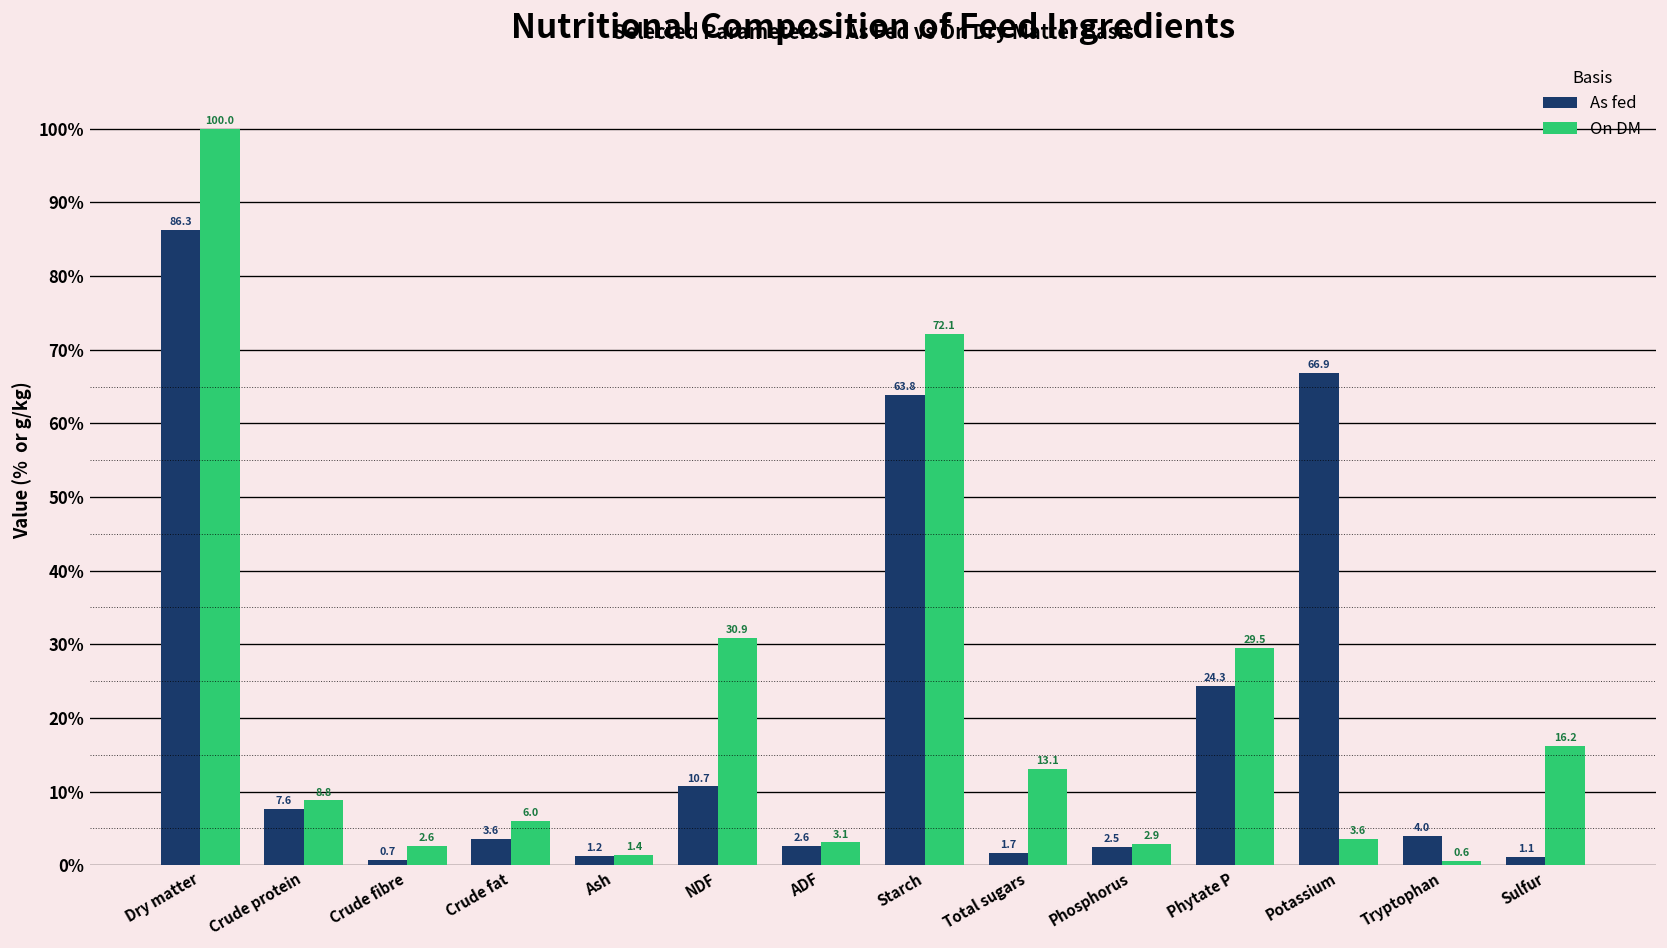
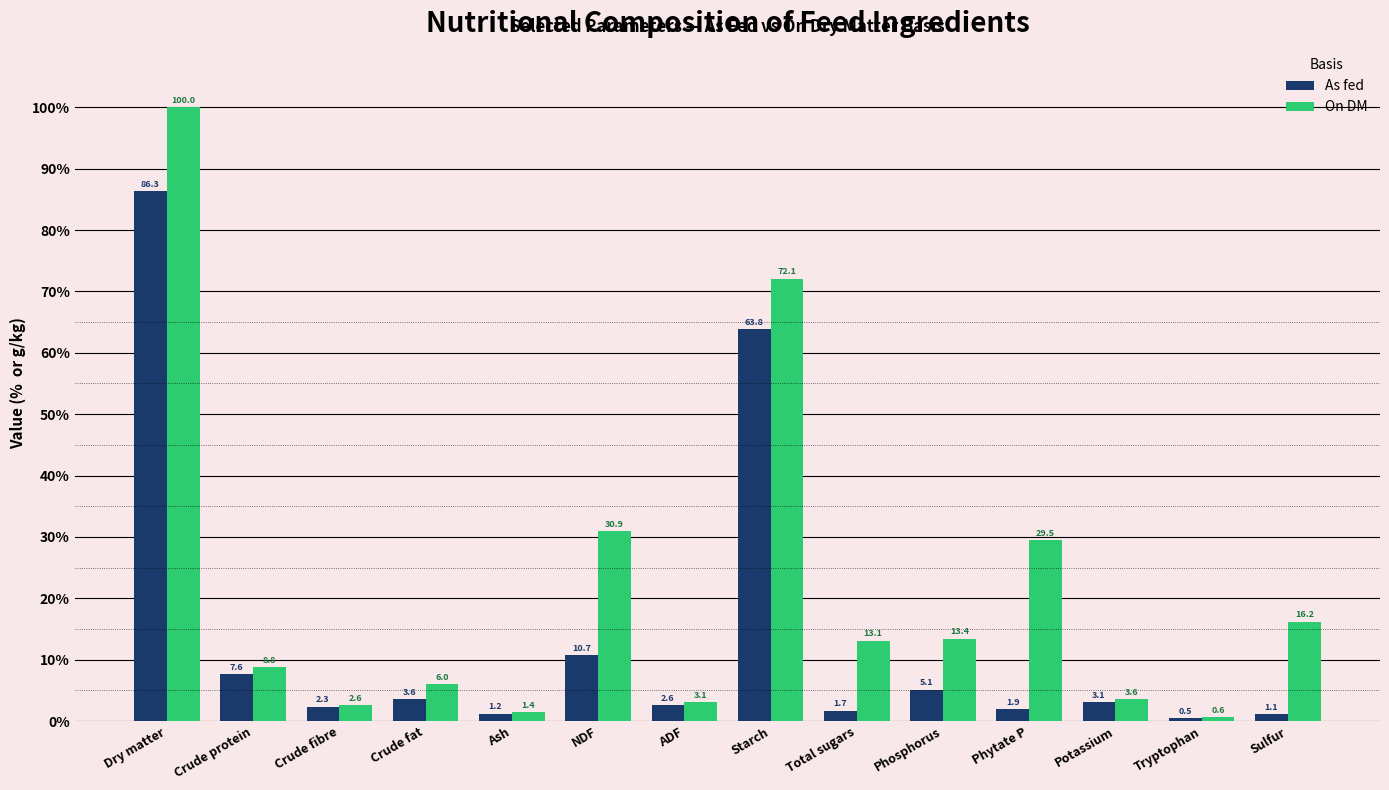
As fed, Crude fibre: 0.7 -> 2.3
As fed, Phosphorus: 2.5 -> 5.1
On DM, Phosphorus: 2.9 -> 13.4
As fed, Phytate P: 24.3 -> 1.9
As fed, Potassium: 66.9 -> 3.1
As fed, Tryptophan: 4.0 -> 0.5
